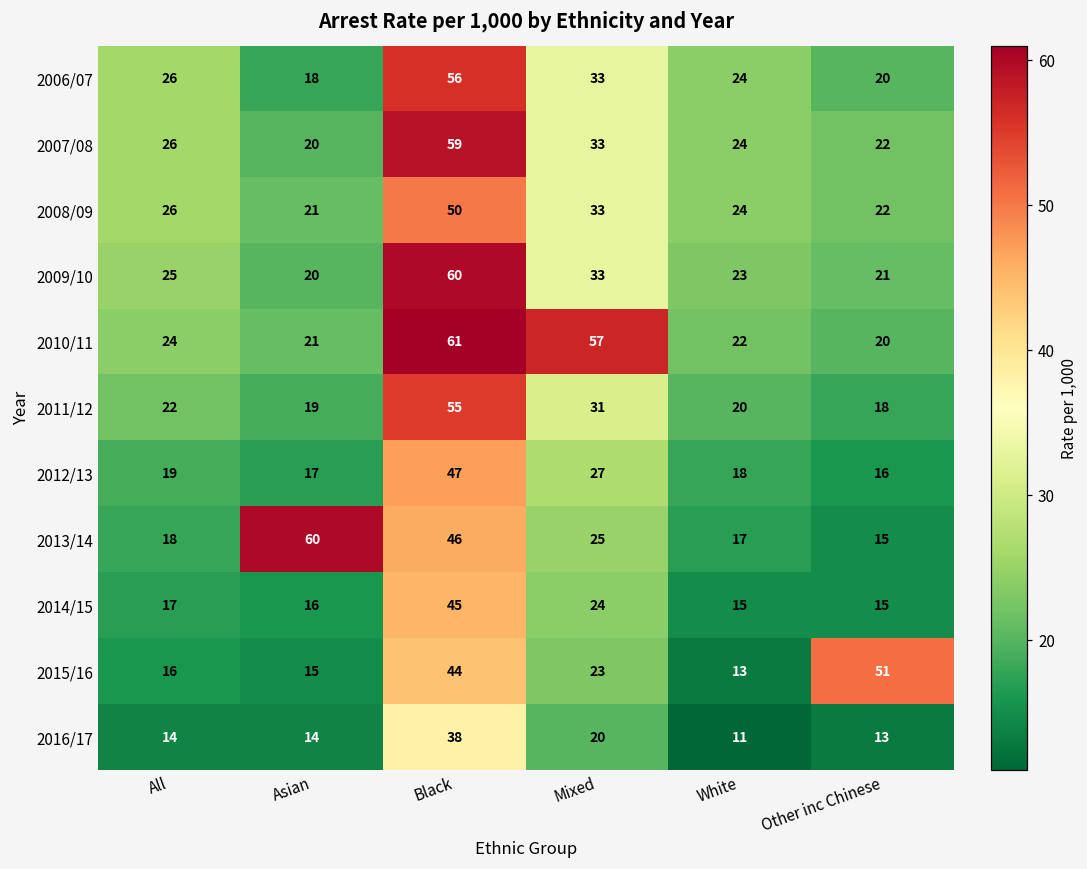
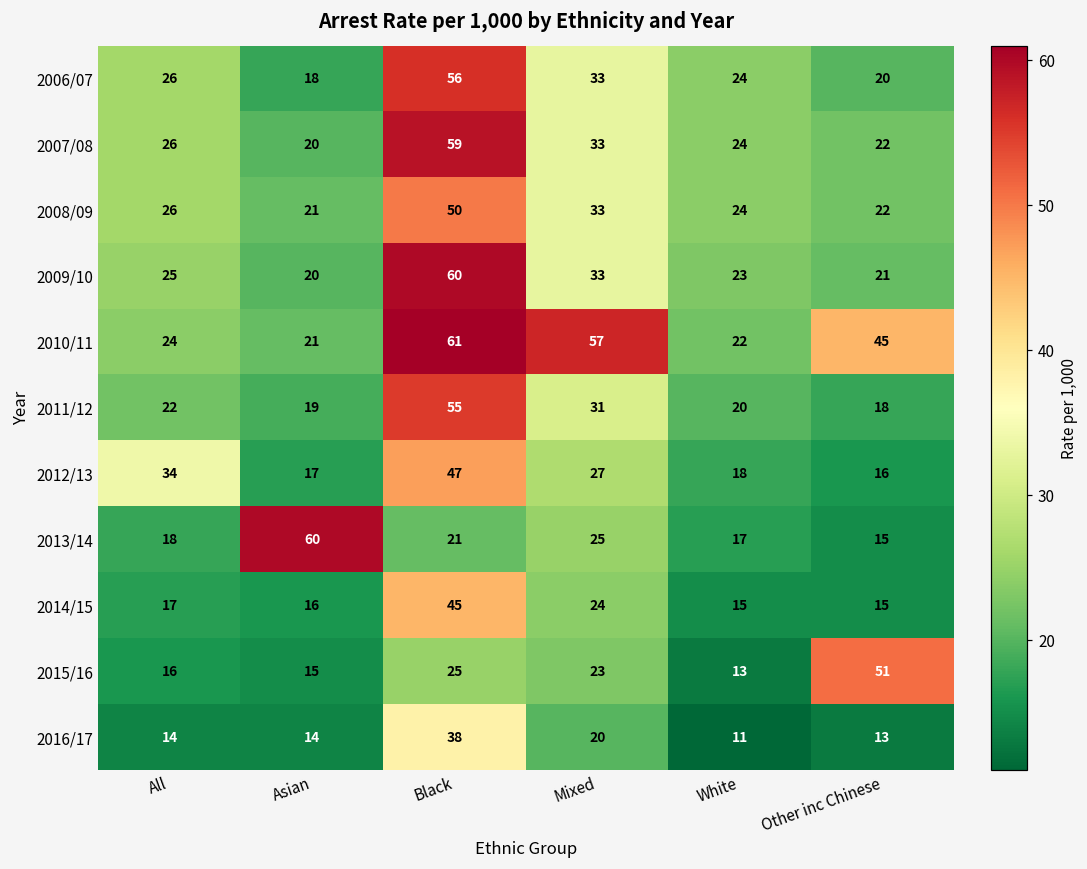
2010/11, Other inc Chinese: 20 -> 45
2012/13, All: 19 -> 34
2013/14, Black: 46 -> 21
2015/16, Black: 44 -> 25
